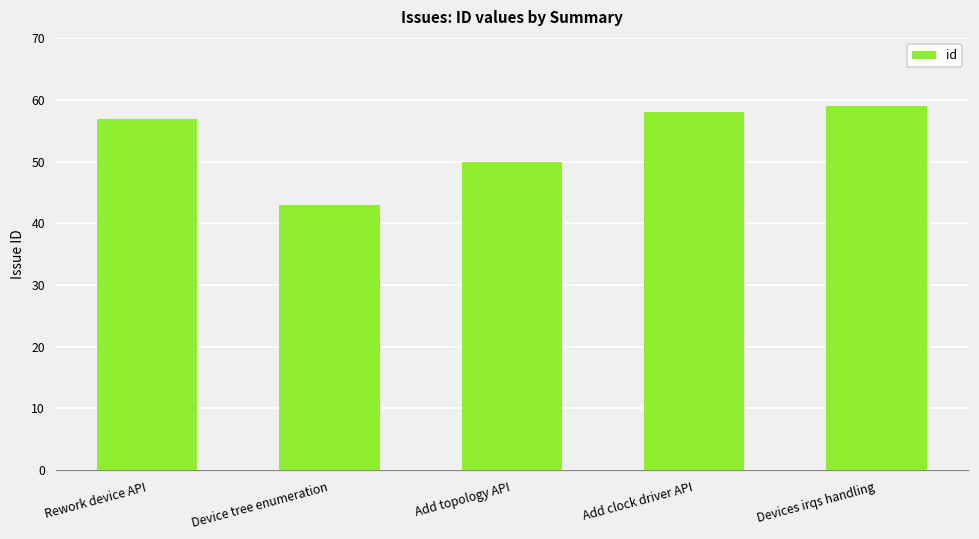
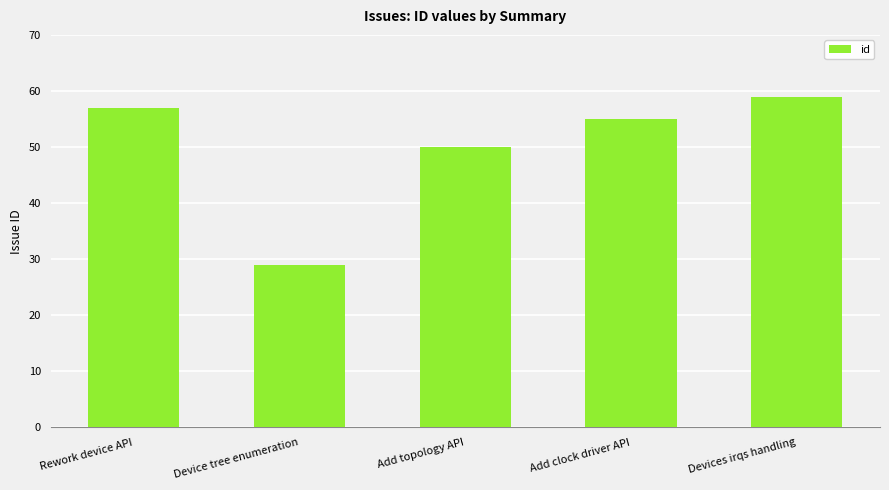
Device tree enumeration: 43 -> 29
Add clock driver API: 58 -> 55
